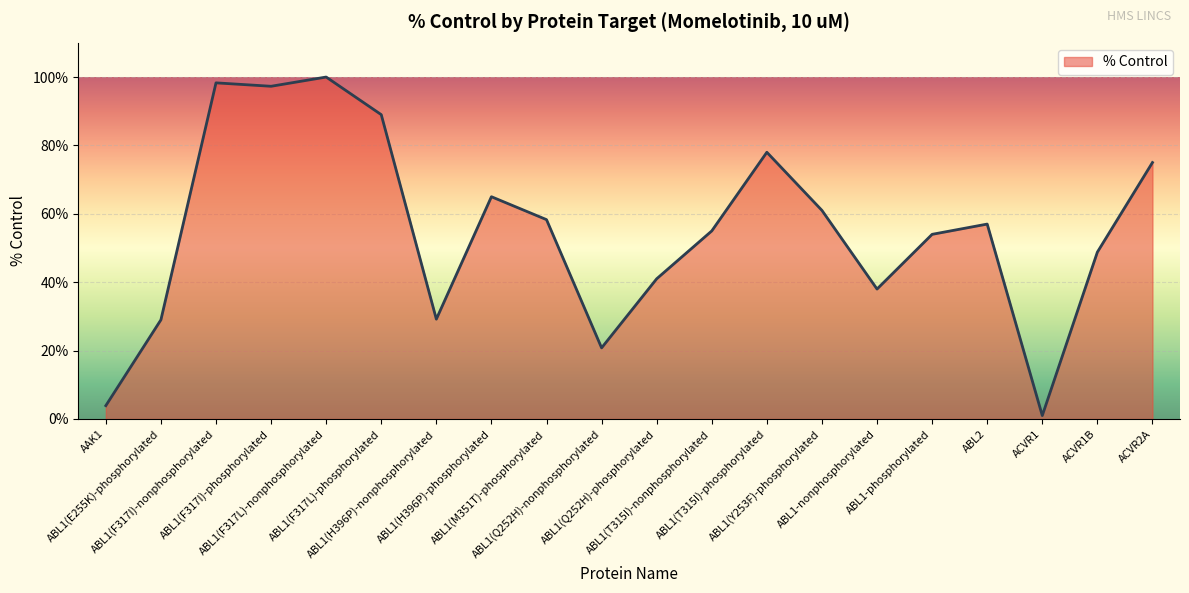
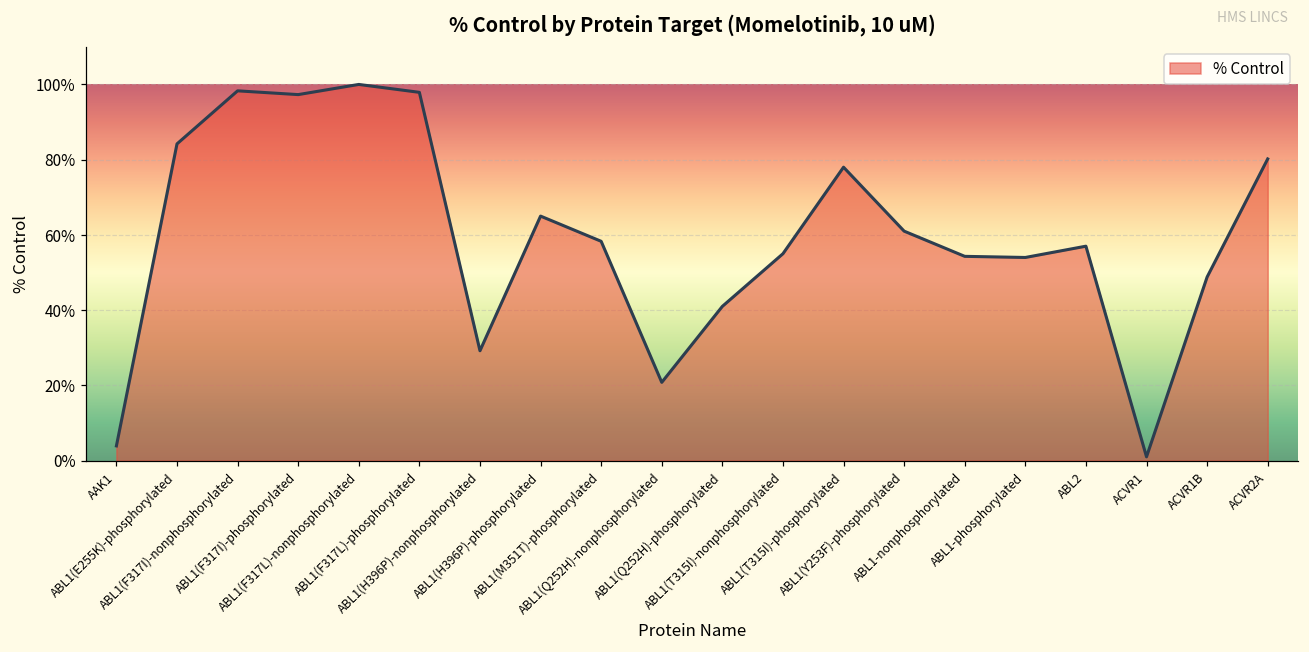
ABL1(E255K)-phosphorylated: 29% -> 84%
ABL1(F317L)-phosphorylated: 89% -> 98%
ABL1-nonphosphorylated: 38% -> 54%
ACVR2A: 75% -> 80%
